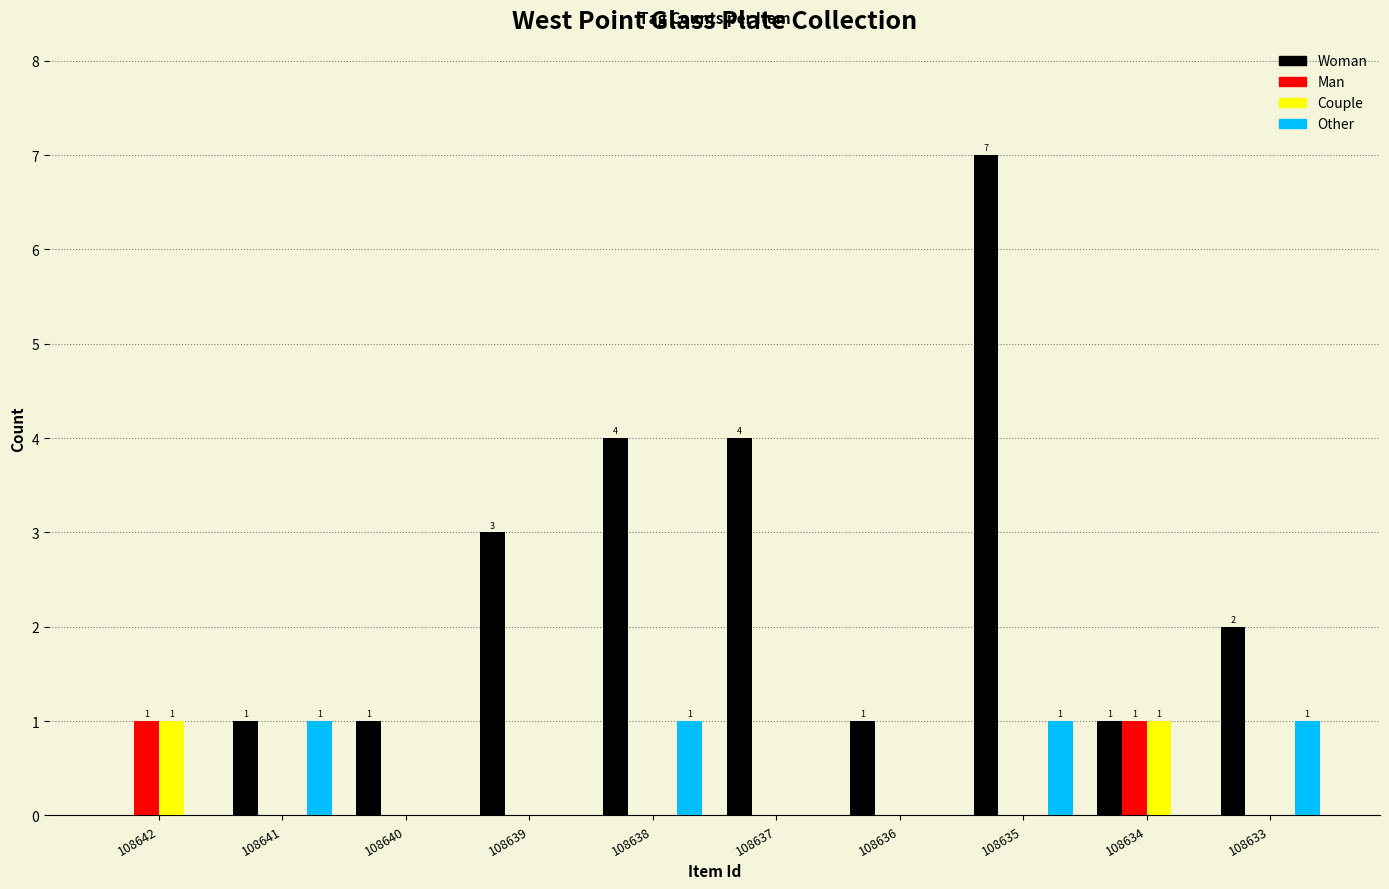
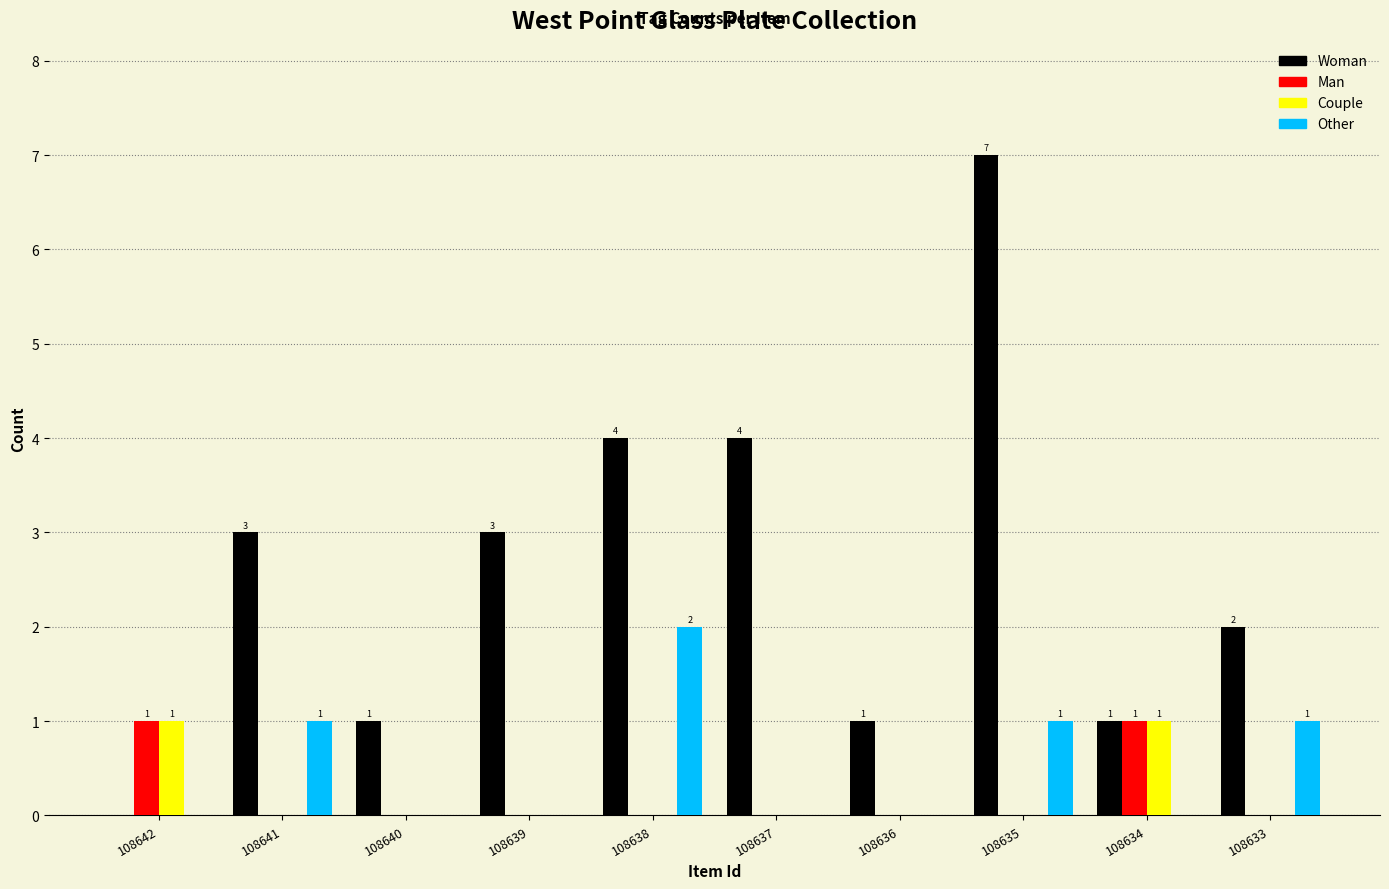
Woman, 108641: 1 -> 3
Other, 108638: 1 -> 2
